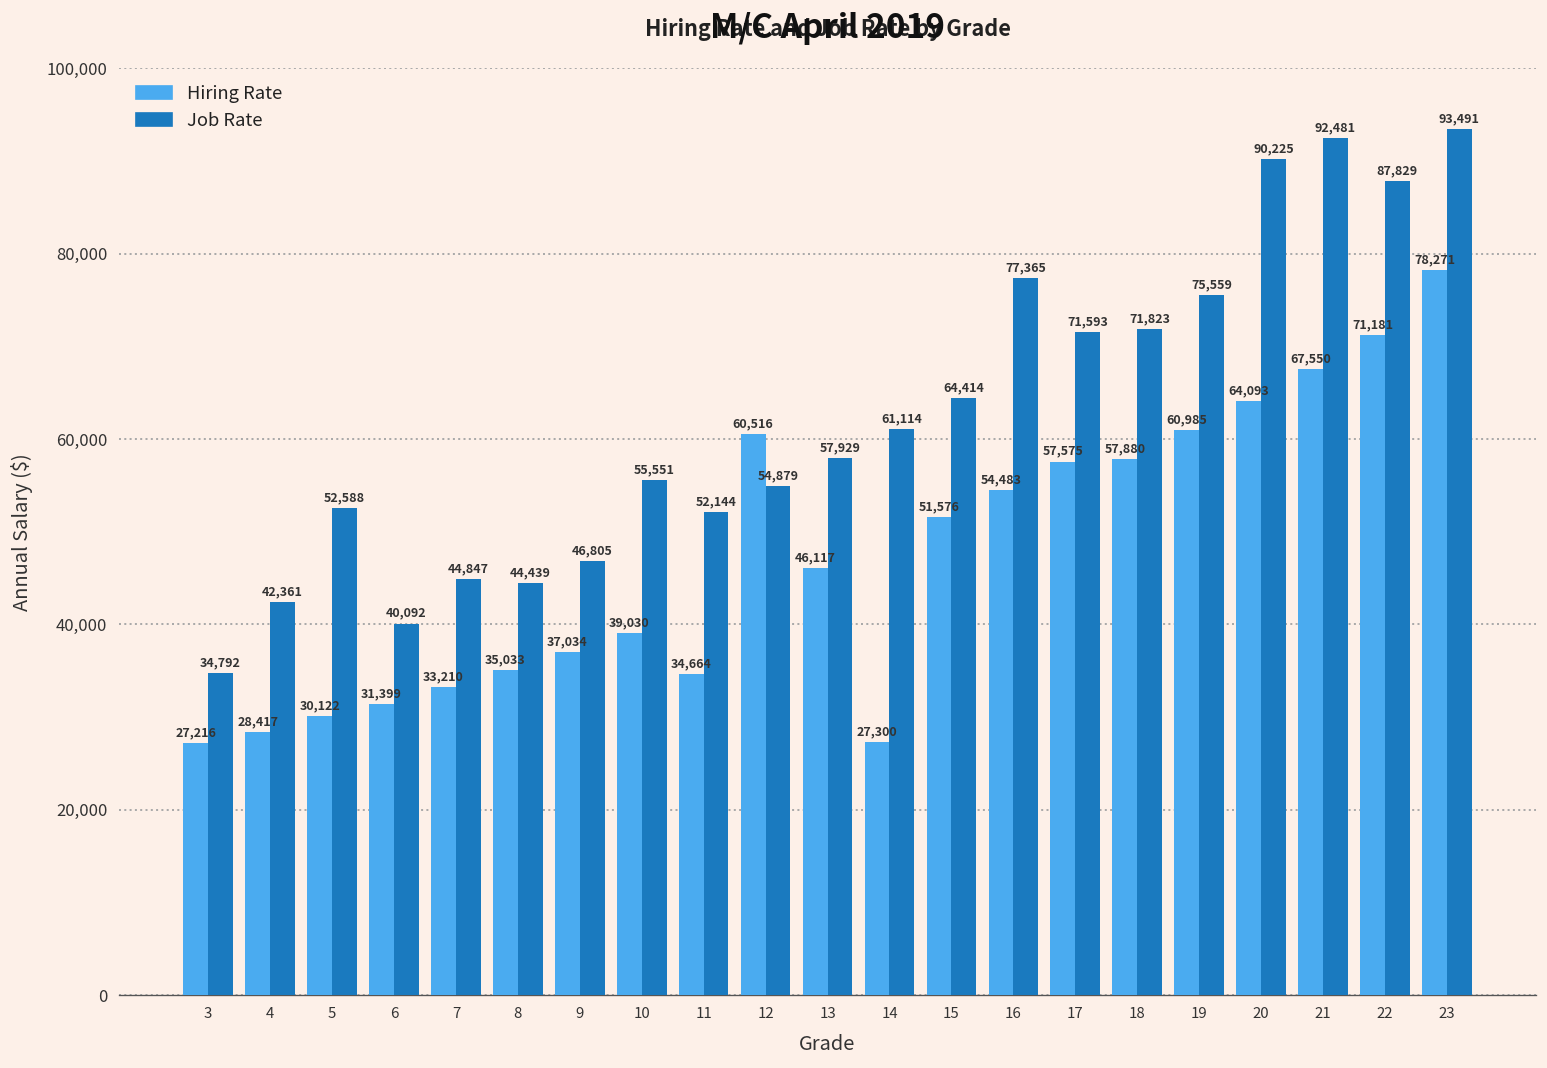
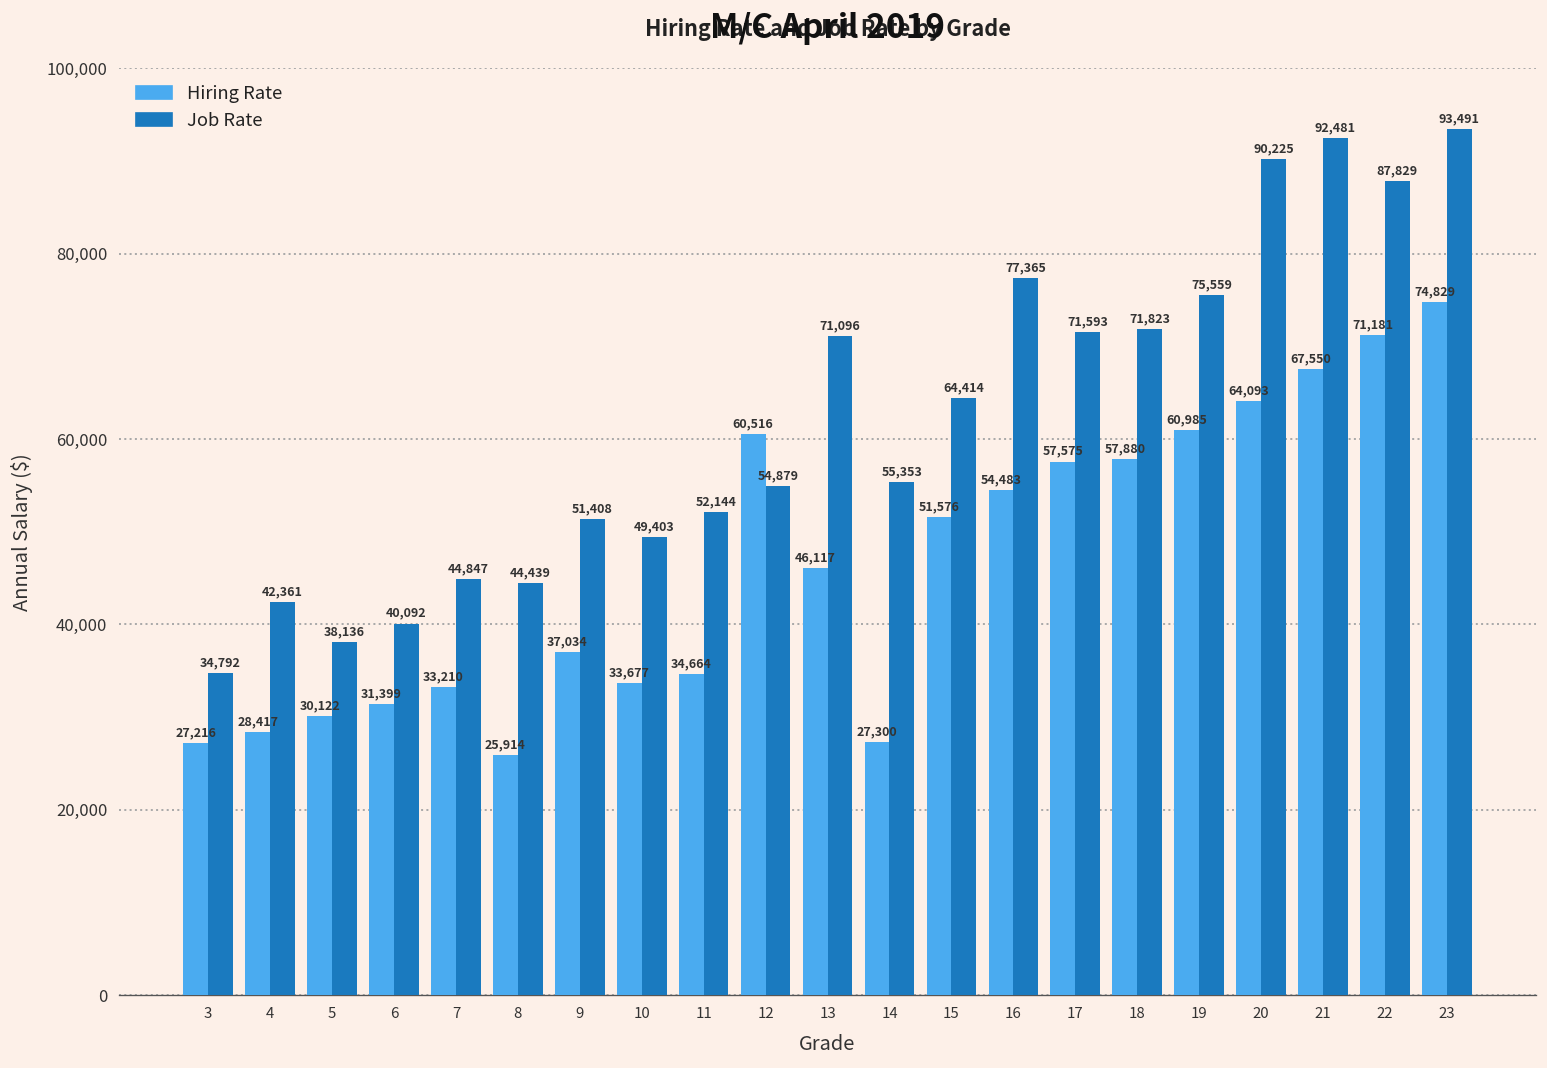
Job Rate, 5: 52,588 -> 38,136
Hiring Rate, 8: 35,033 -> 25,914
Job Rate, 9: 46,805 -> 51,408
Hiring Rate, 10: 39,030 -> 33,677
Job Rate, 10: 55,551 -> 49,403
Job Rate, 13: 57,929 -> 71,096
Job Rate, 14: 61,114 -> 55,353
Hiring Rate, 23: 78,271 -> 74,829
